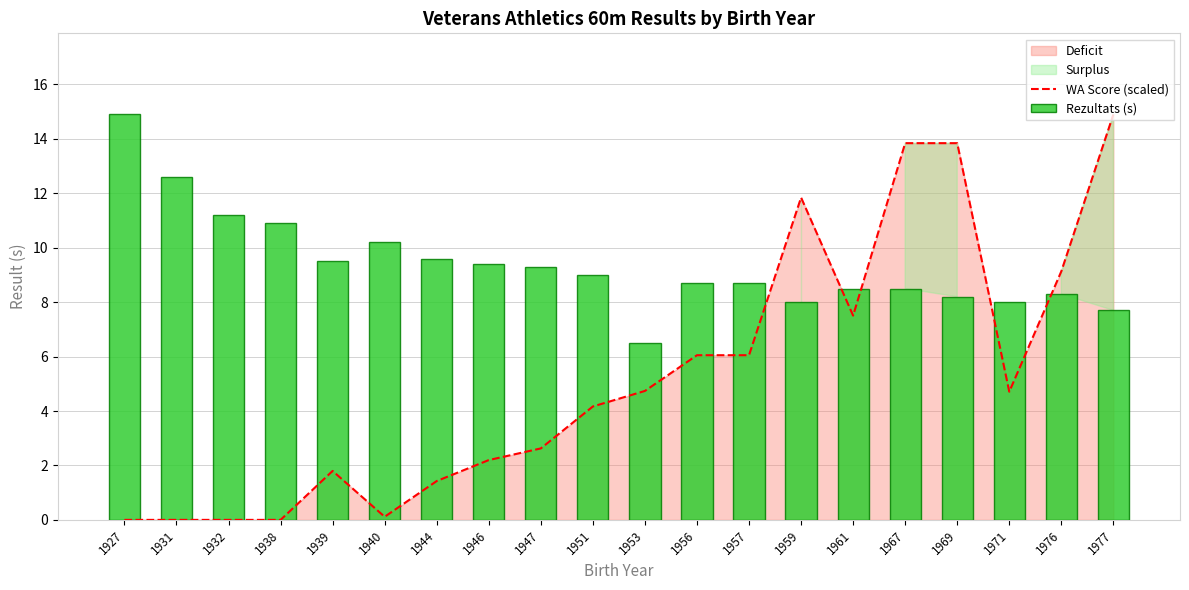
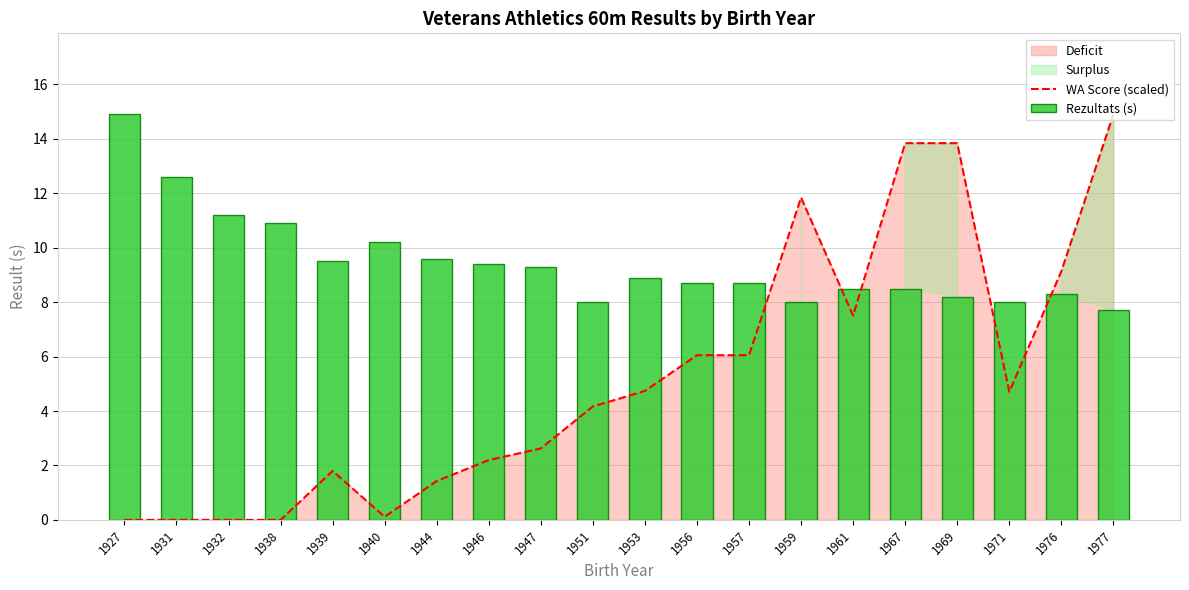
Rezultats (s), 1951: 9 -> 8
Rezultats (s), 1953: 6.5 -> 8.9
